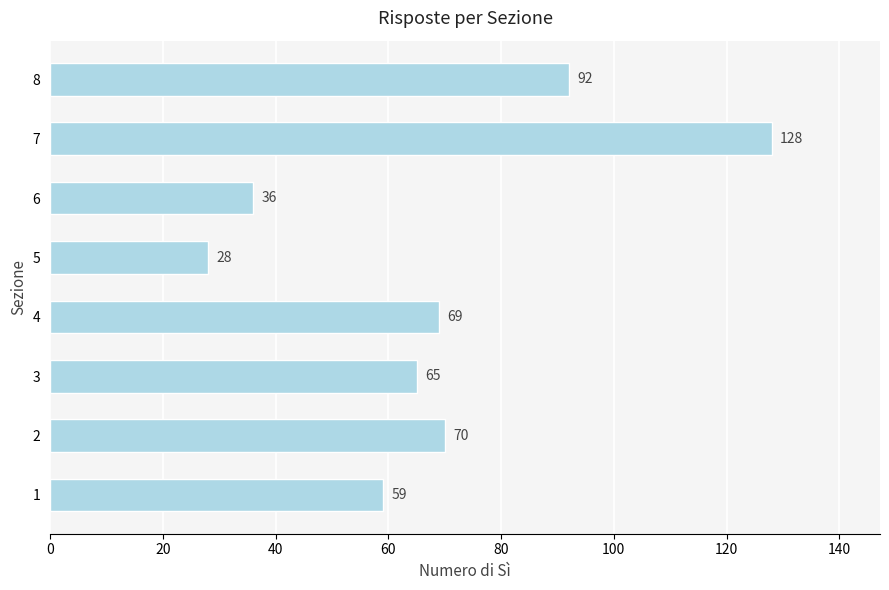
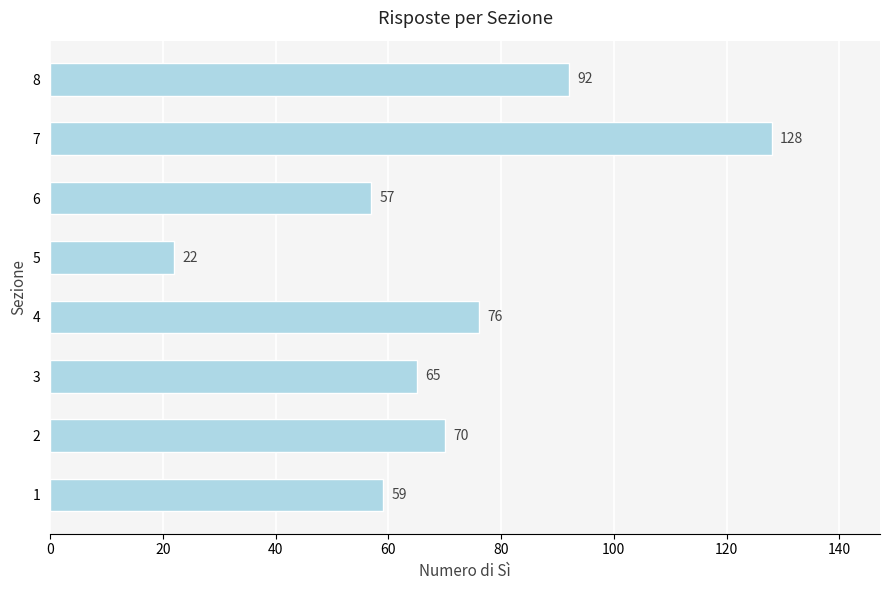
6: 36 -> 57
5: 28 -> 22
4: 69 -> 76
